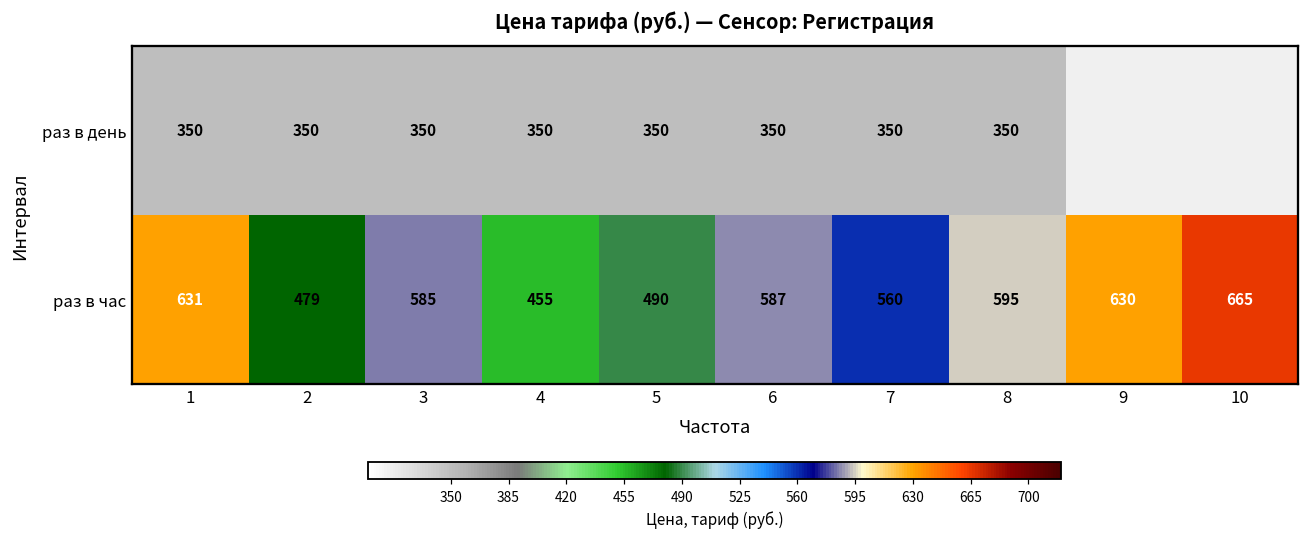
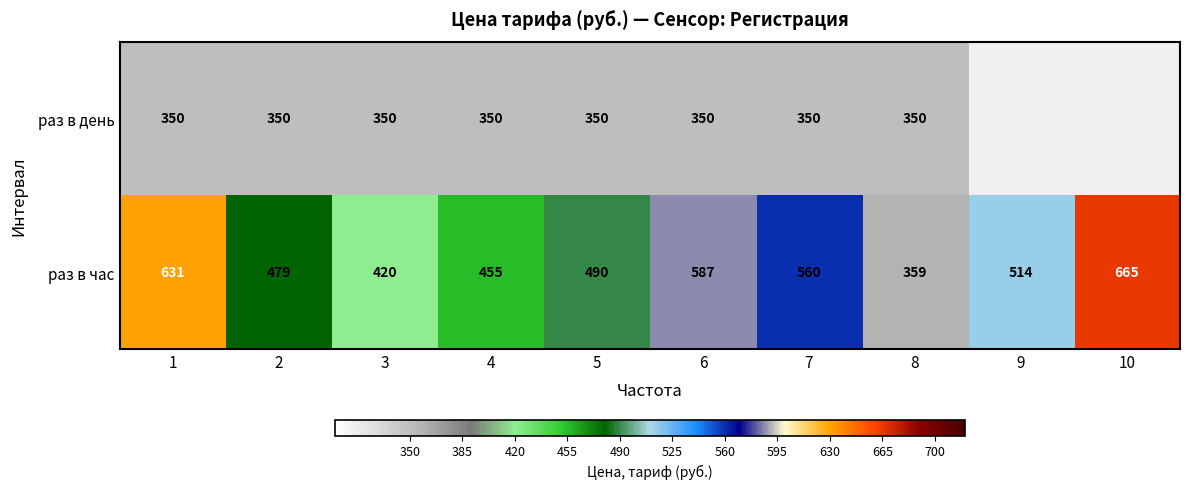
раз в час, 3: 585 -> 420
раз в час, 8: 595 -> 359
раз в час, 9: 630 -> 514
